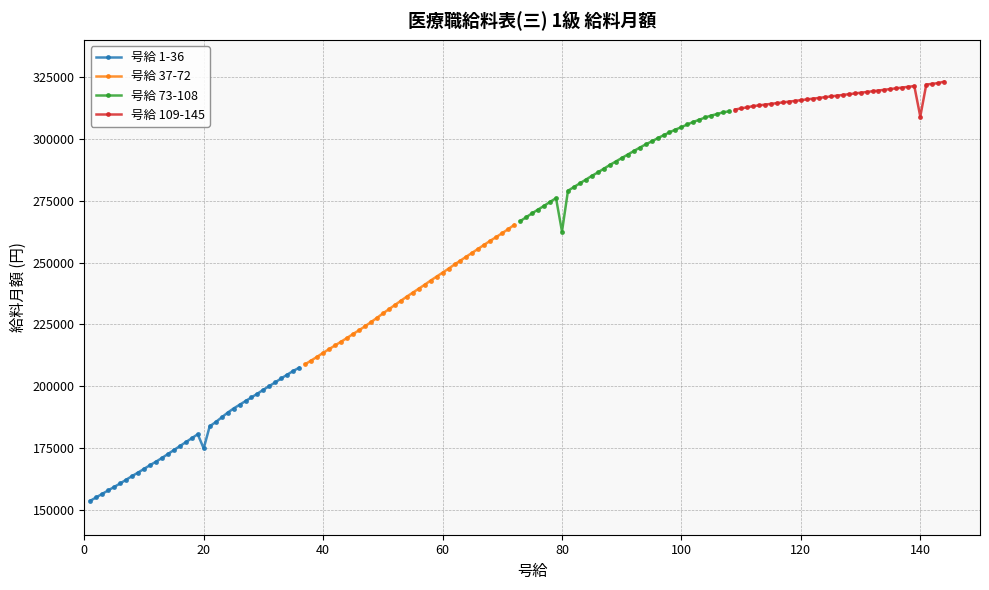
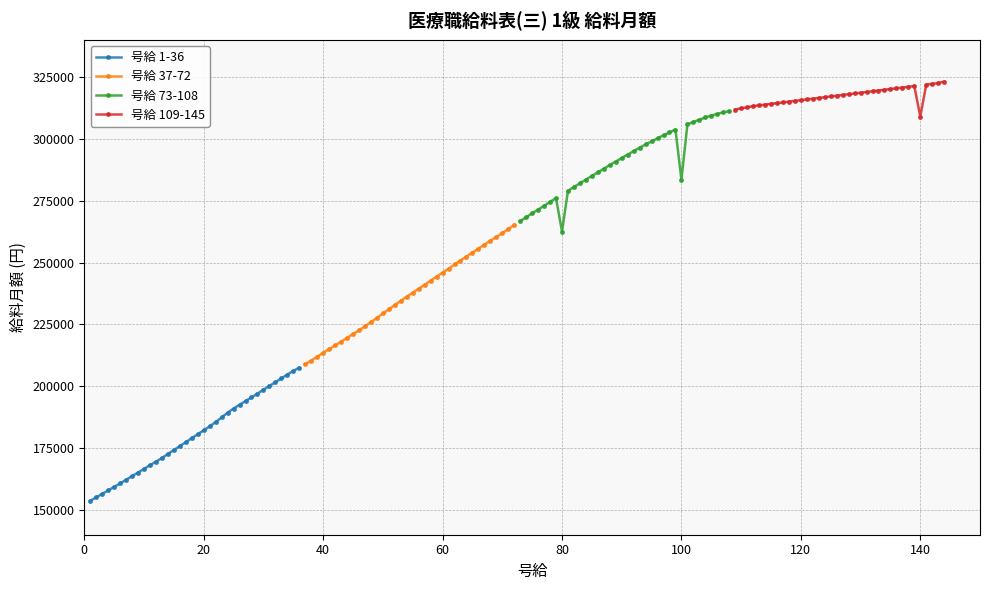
号給 1-36, 20: 175000 -> 182000
号給 73-108, 100: 305000 -> 283000
